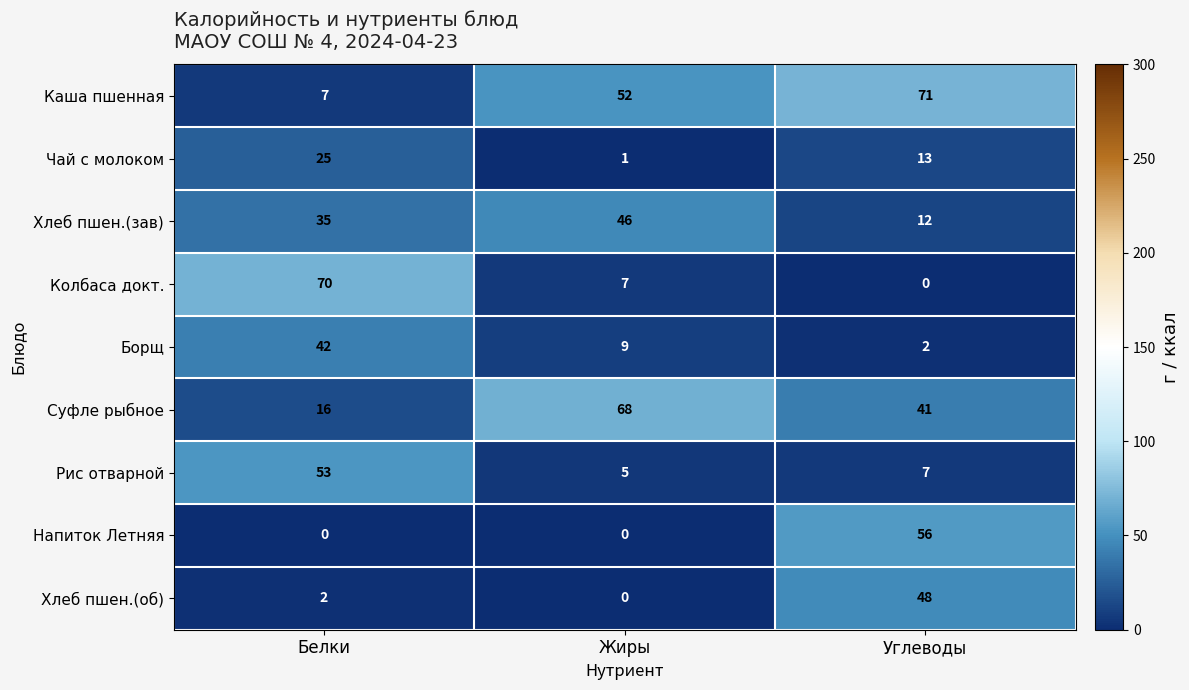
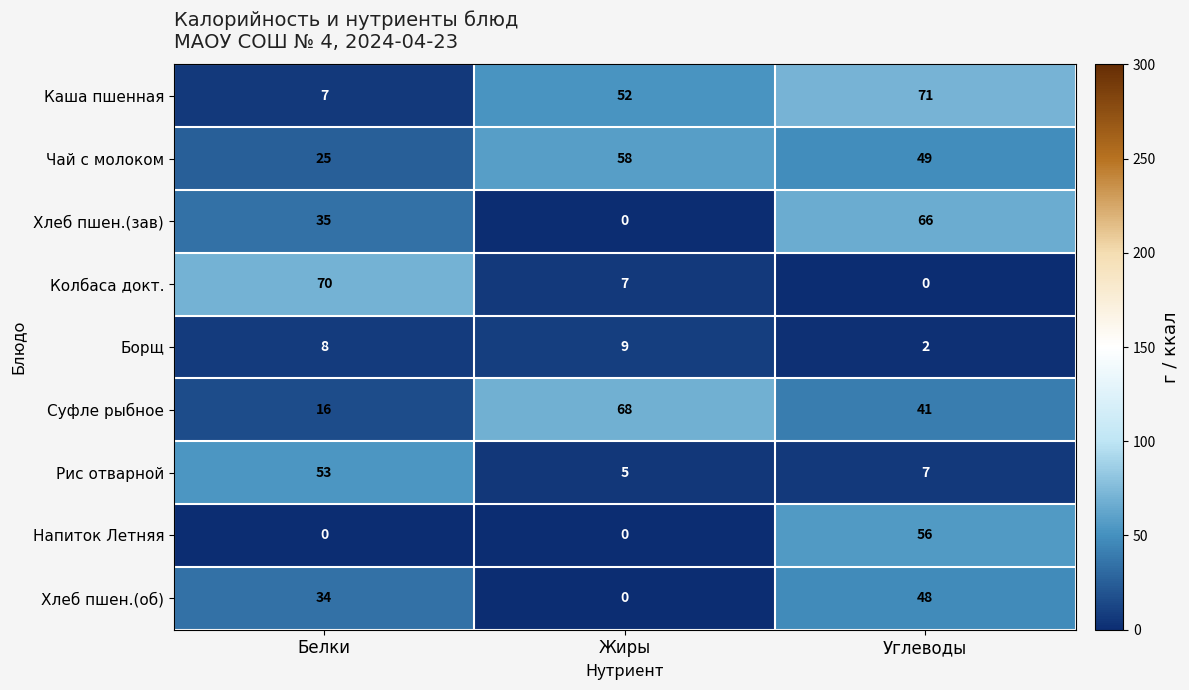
Чай с молоком, Жиры: 1 -> 58
Чай с молоком, Углеводы: 13 -> 49
Хлеб пшен.(зав), Жиры: 46 -> 0
Хлеб пшен.(зав), Углеводы: 12 -> 66
Борщ, Белки: 42 -> 8
Хлеб пшен.(об), Белки: 2 -> 34
